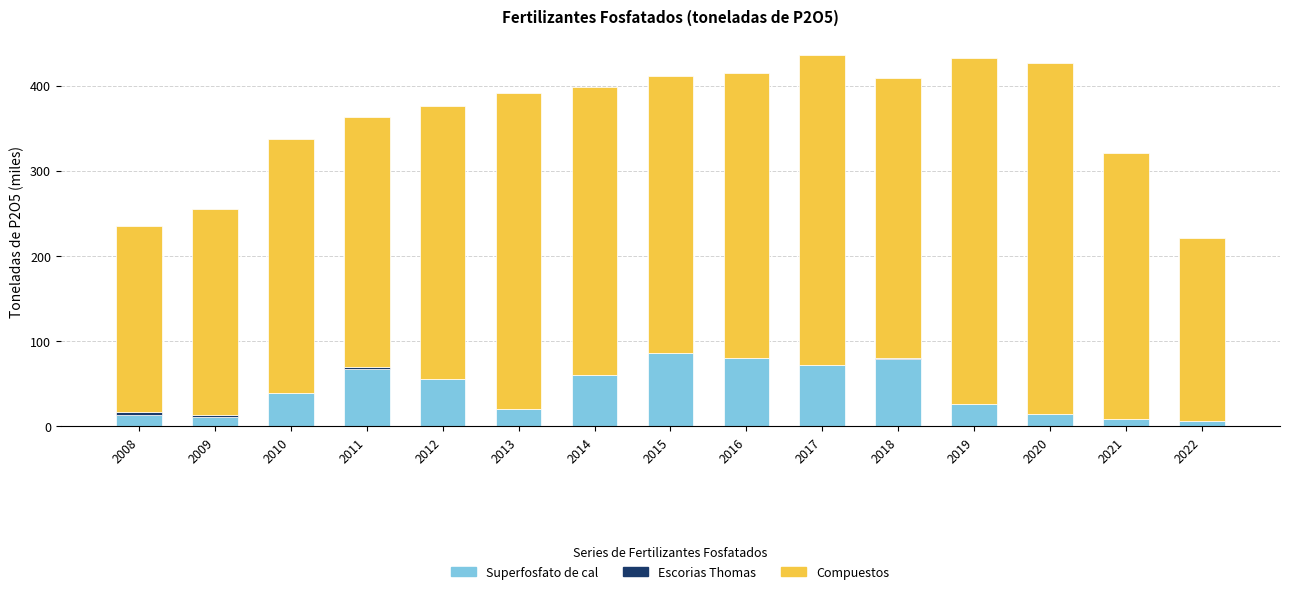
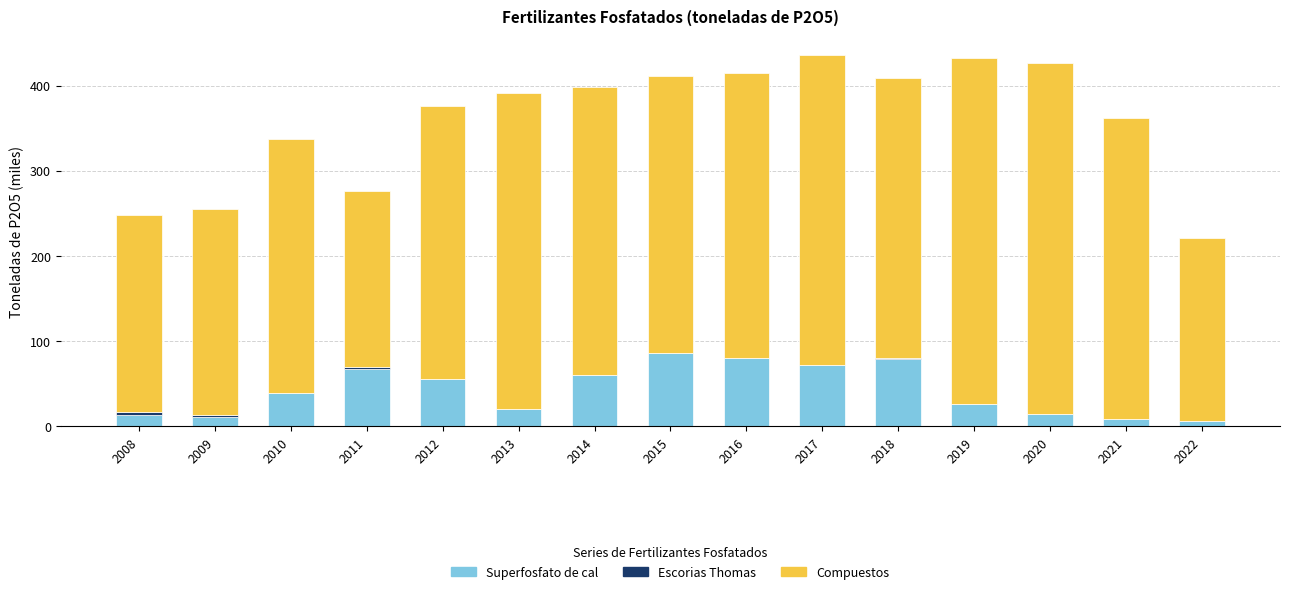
Compuestos, 2008: 220 -> 230
Compuestos, 2011: 290 -> 210
Compuestos, 2021: 310 -> 350
